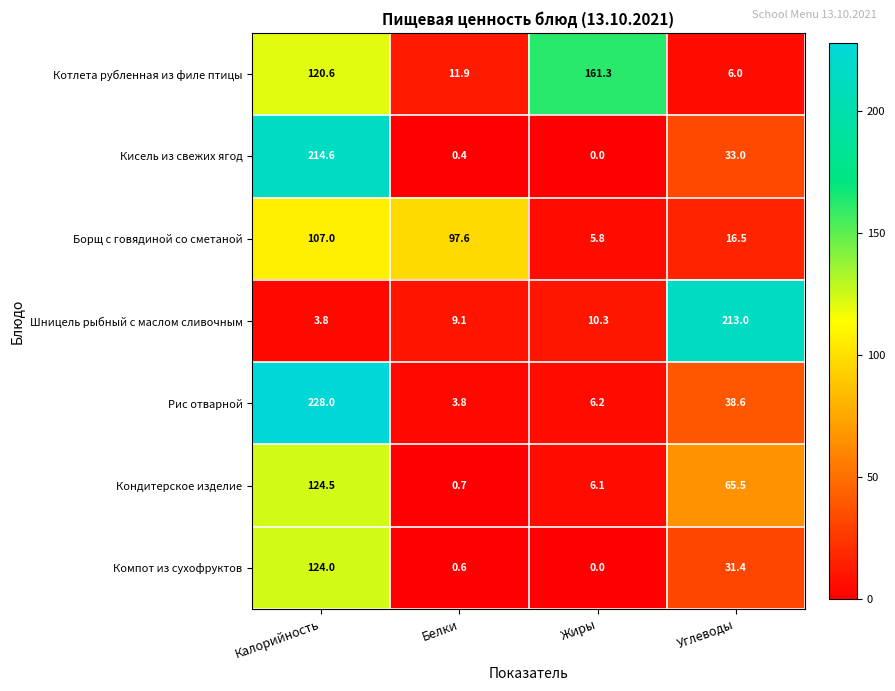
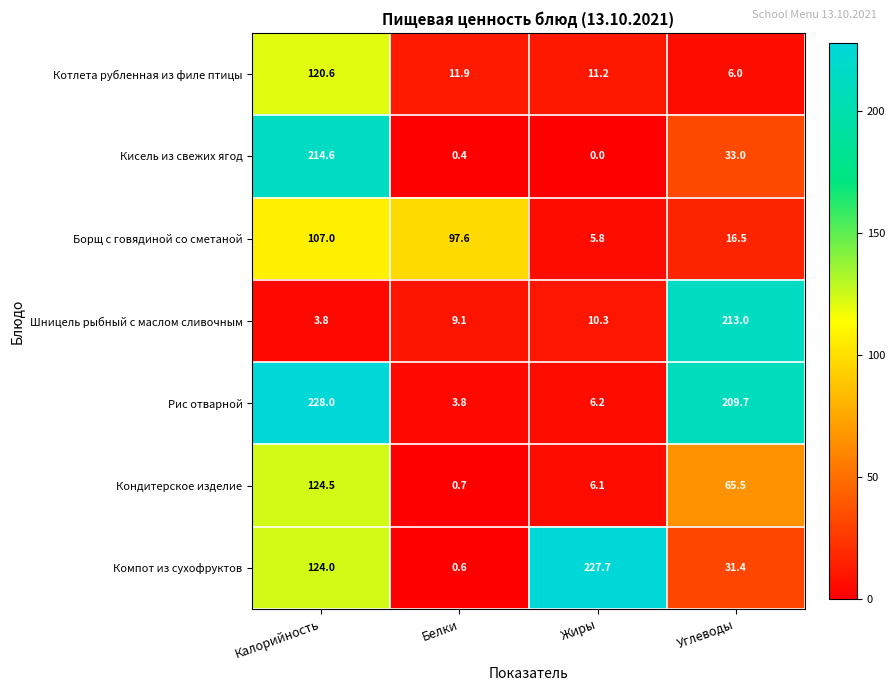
Котлета рубленная из филе птицы, Жиры: 161.3 -> 11.2
Рис отварной, Углеводы: 38.6 -> 209.7
Компот из сухофруктов, Жиры: 0.0 -> 227.7
